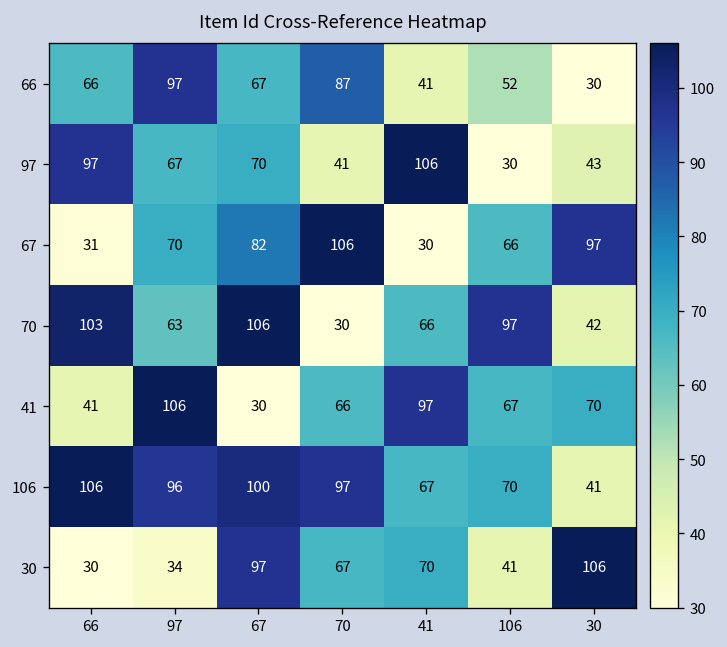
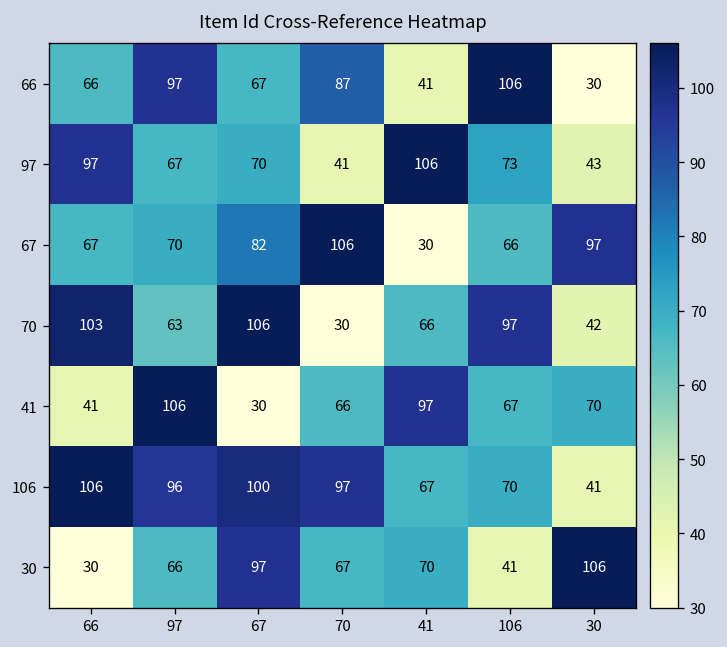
66, 106: 52 -> 106
97, 106: 30 -> 73
67, 66: 31 -> 67
30, 97: 34 -> 66
